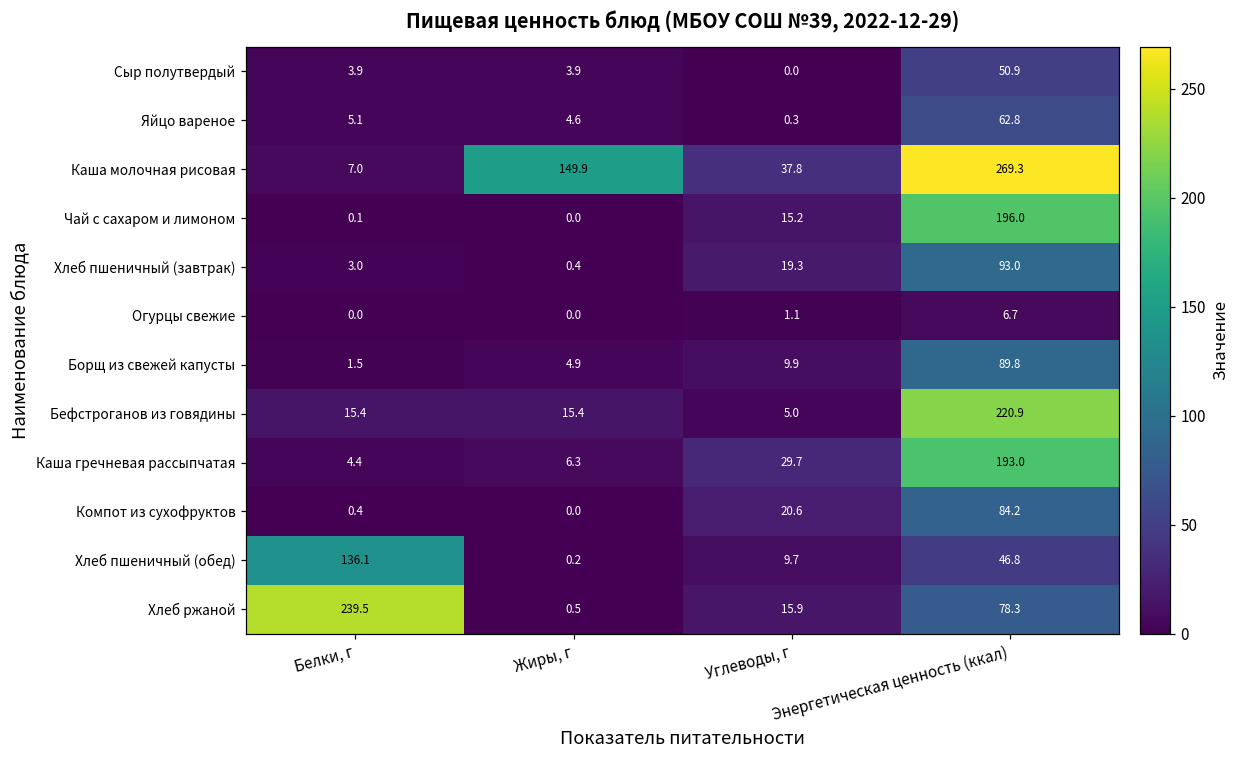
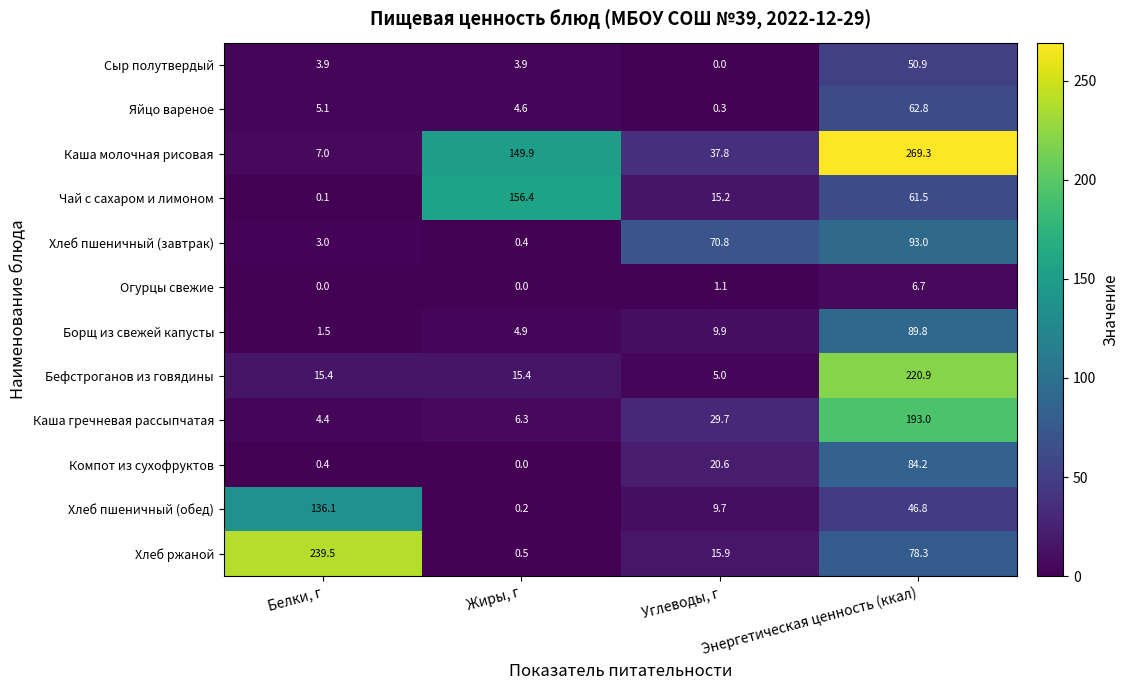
Чай с сахаром и лимоном, Жиры, г: 0.0 -> 156.4
Чай с сахаром и лимоном, Энергетическая ценность (ккал): 196.0 -> 61.5
Хлеб пшеничный (завтрак), Углеводы, г: 19.3 -> 70.8
